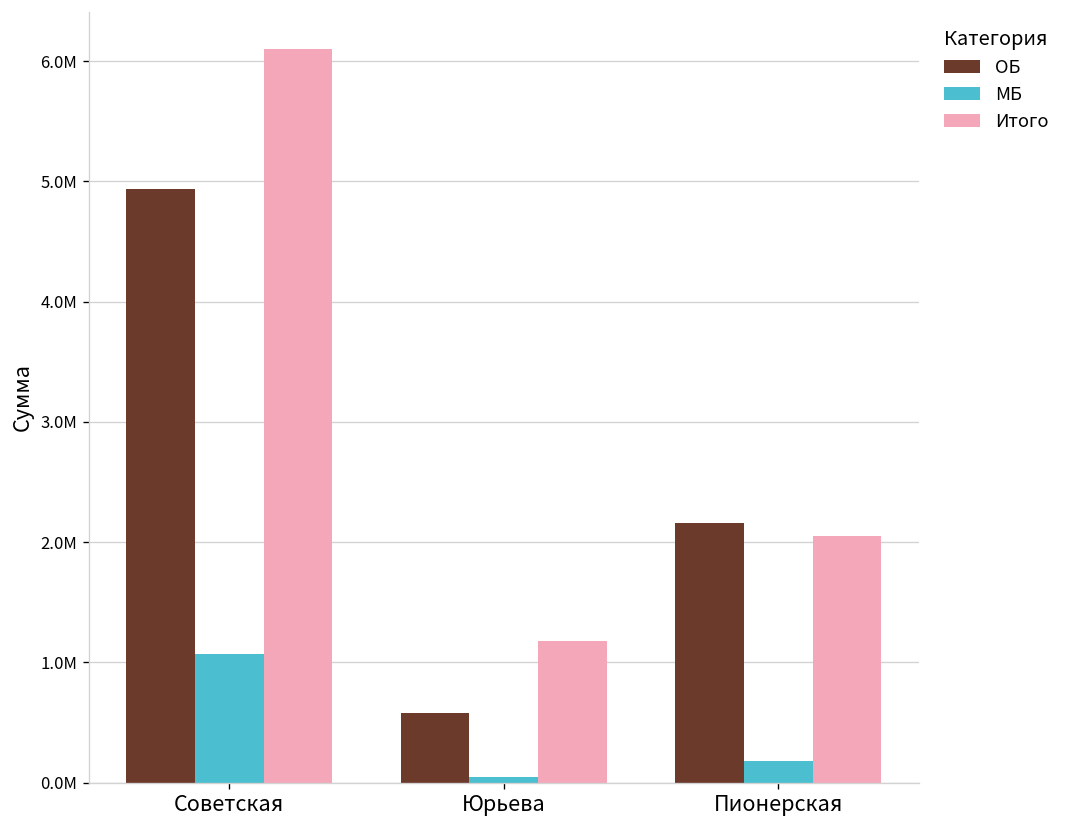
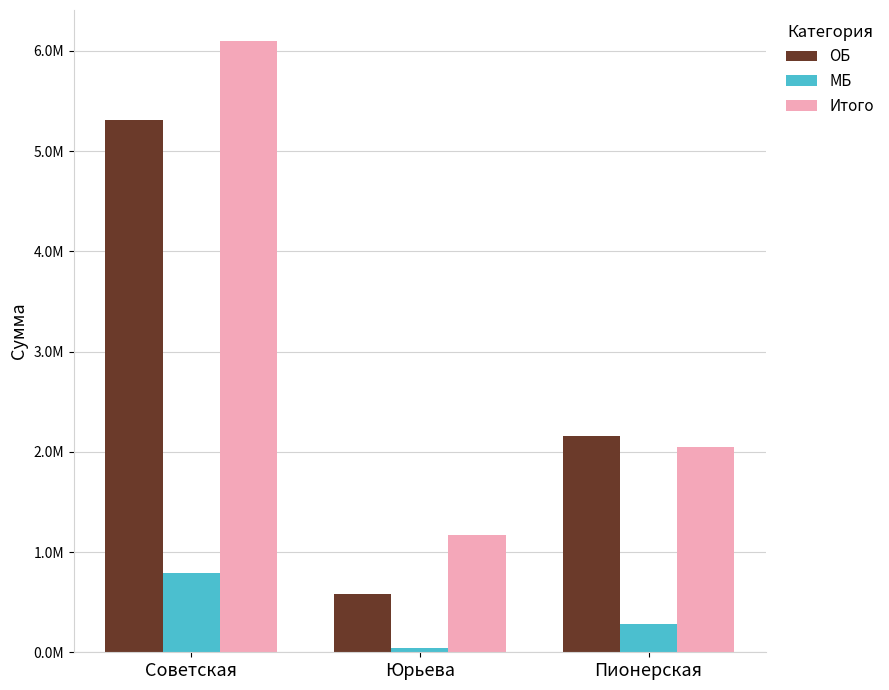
ОБ, Советская: 4930000 -> 5310000
МБ, Советская: 1070000 -> 790000
МБ, Пионерская: 180000 -> 290000
